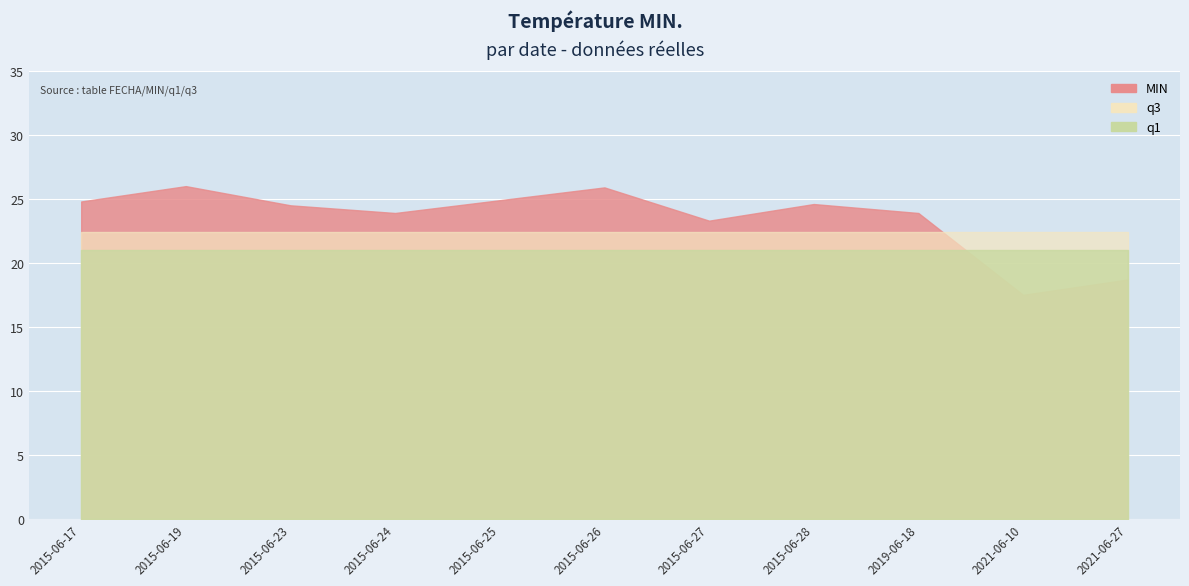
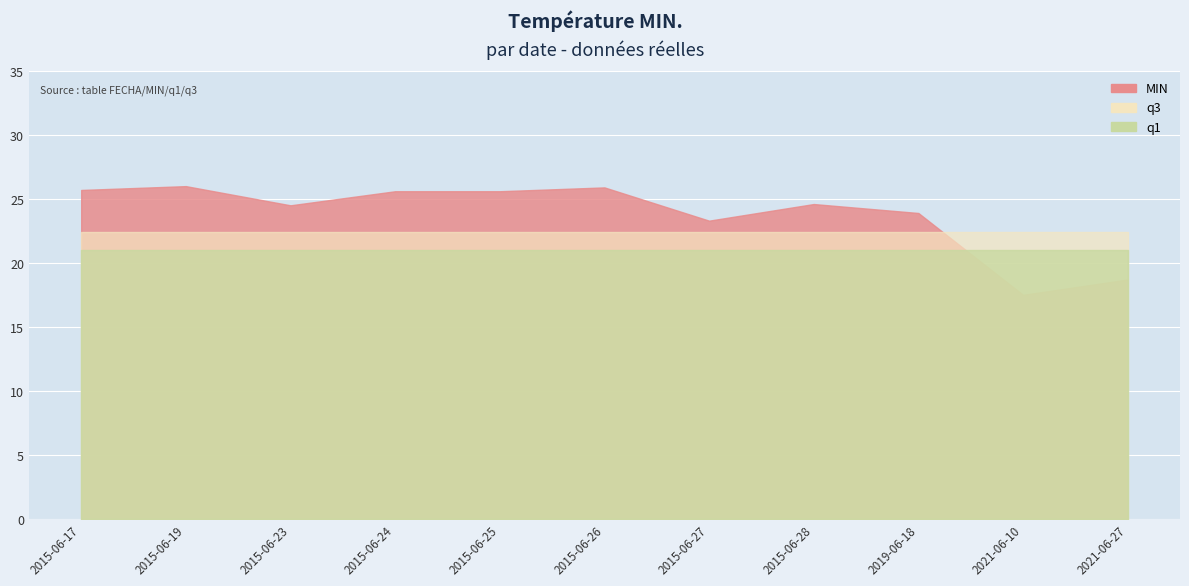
MIN, 2015-06-17: 24.8 -> 25.7
MIN, 2015-06-24: 23.9 -> 25.6
MIN, 2015-06-25: 24.9 -> 25.6
